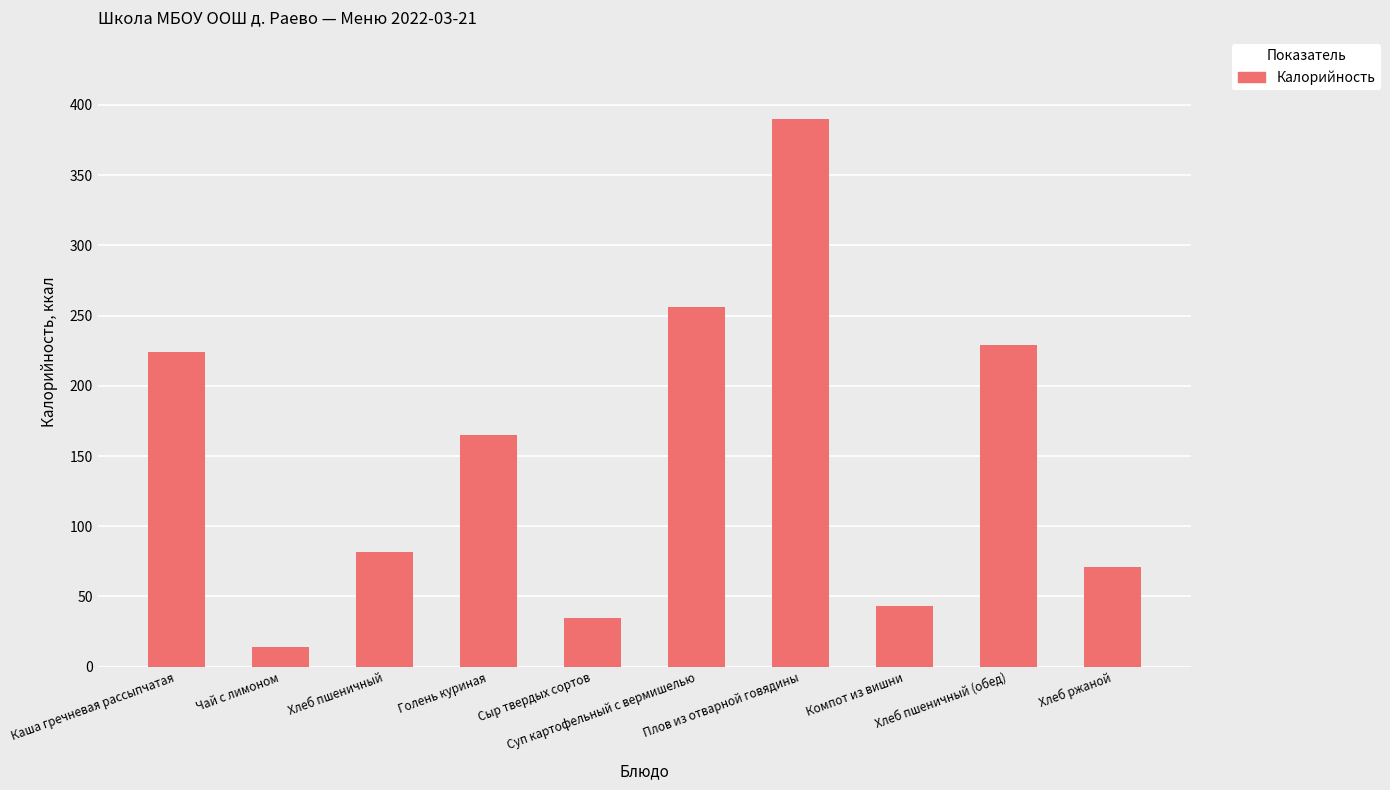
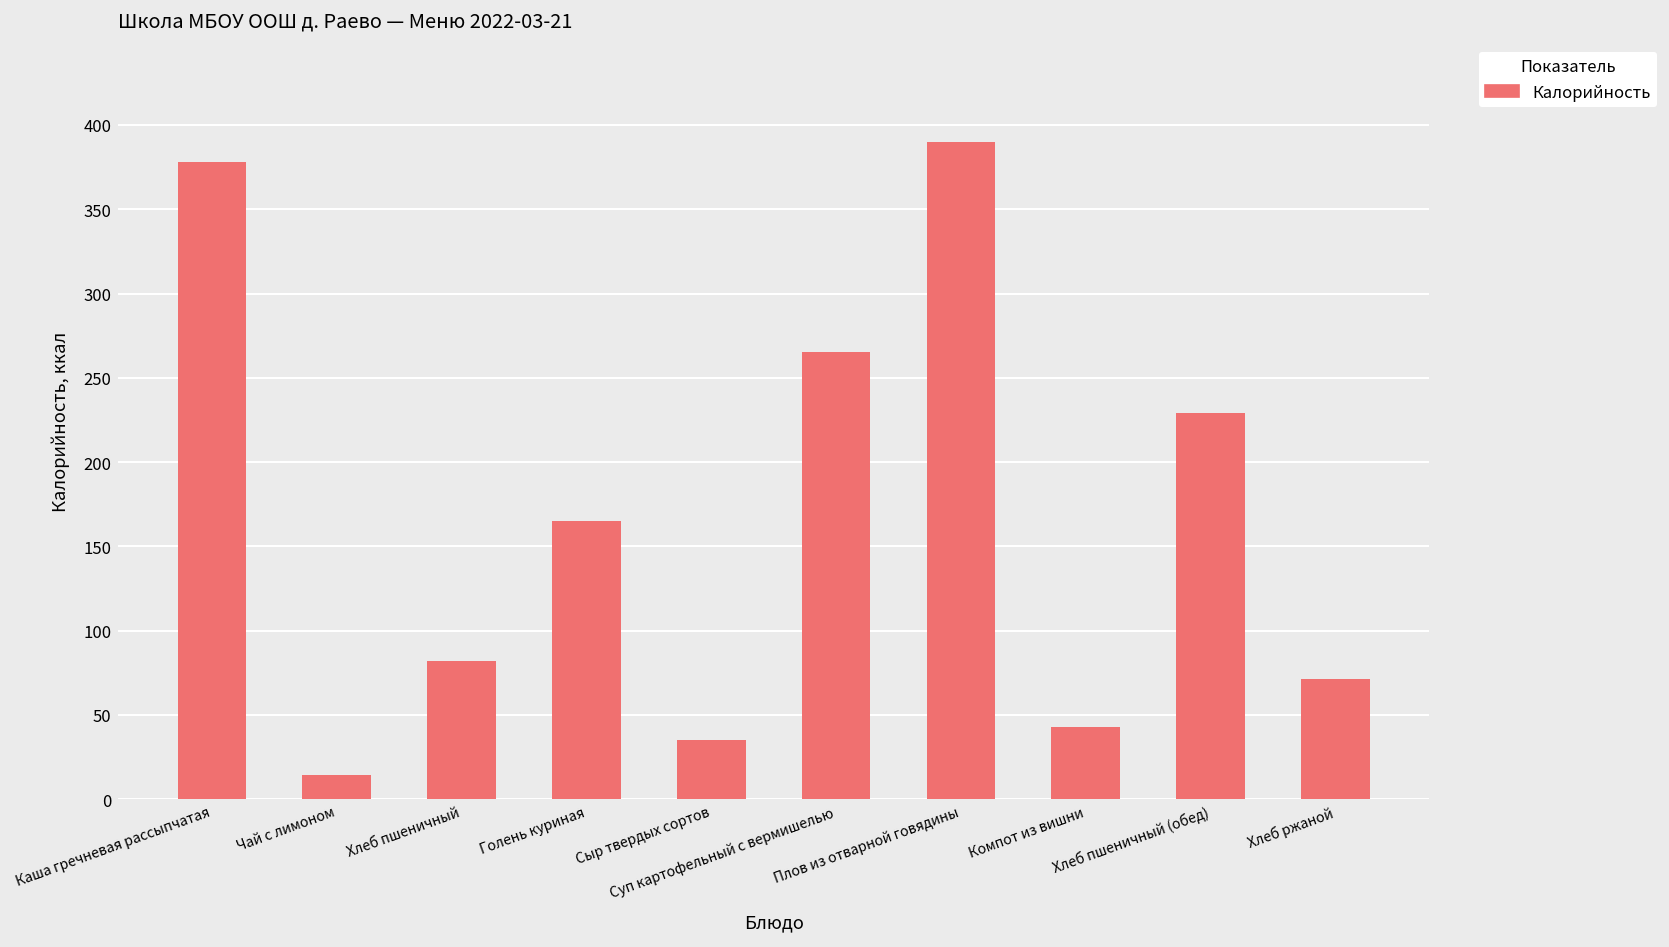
Каша гречневая рассыпчатая: 224 -> 378
Суп картофельный с вермишелью: 256 -> 265
